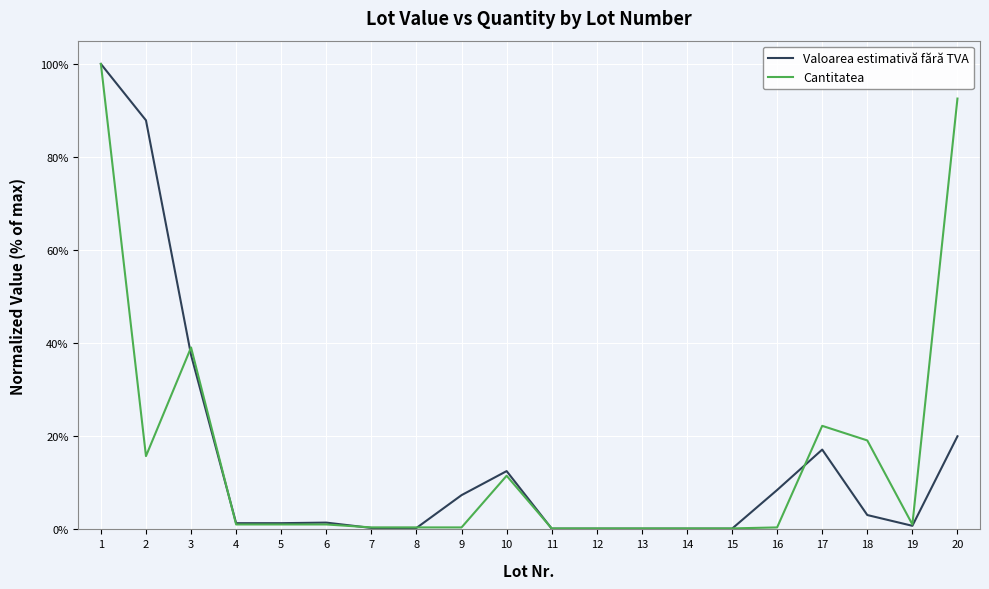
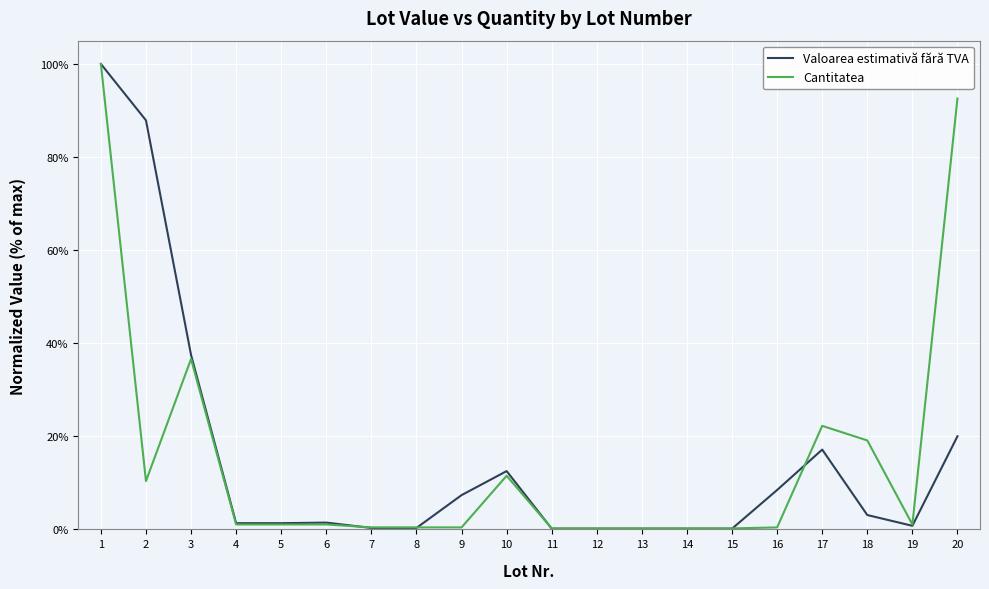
Cantitatea, 2: 16% -> 10%
Cantitatea, 3: 39% -> 37%
